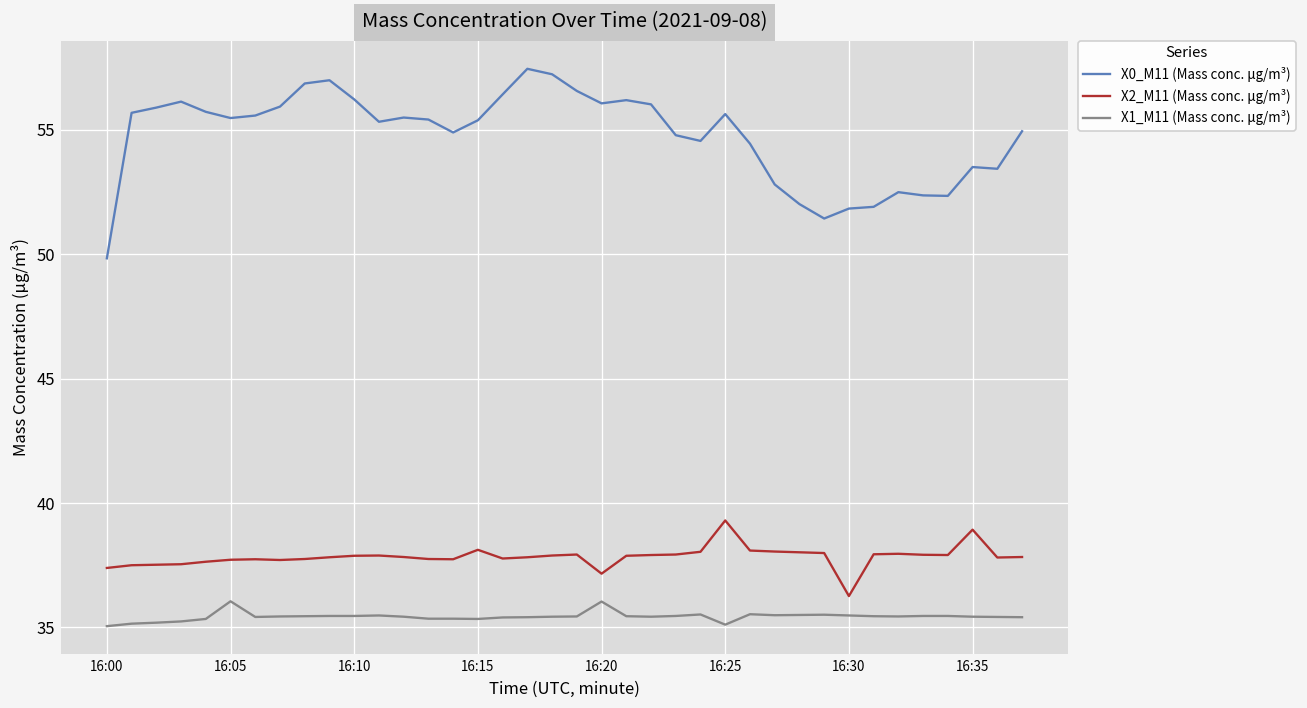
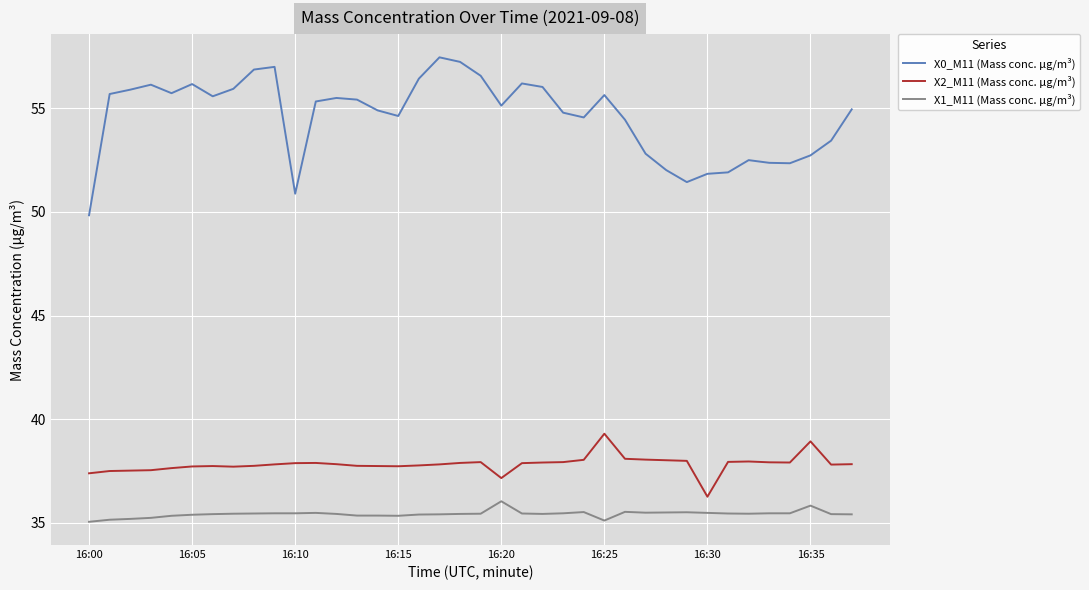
X0_M11 (Mass conc. μg/m³), 16:05: 55.5 -> 56.2
X1_M11 (Mass conc. μg/m³), 16:05: 36.1 -> 35.4
X0_M11 (Mass conc. μg/m³), 16:10: 56.2 -> 50.9
X0_M11 (Mass conc. μg/m³), 16:15: 55.4 -> 54.6
X2_M11 (Mass conc. μg/m³), 16:15: 38.1 -> 37.7
X0_M11 (Mass conc. μg/m³), 16:20: 56.1 -> 55.1
X0_M11 (Mass conc. μg/m³), 16:35: 53.5 -> 52.7
X1_M11 (Mass conc. μg/m³), 16:35: 35.4 -> 35.8
